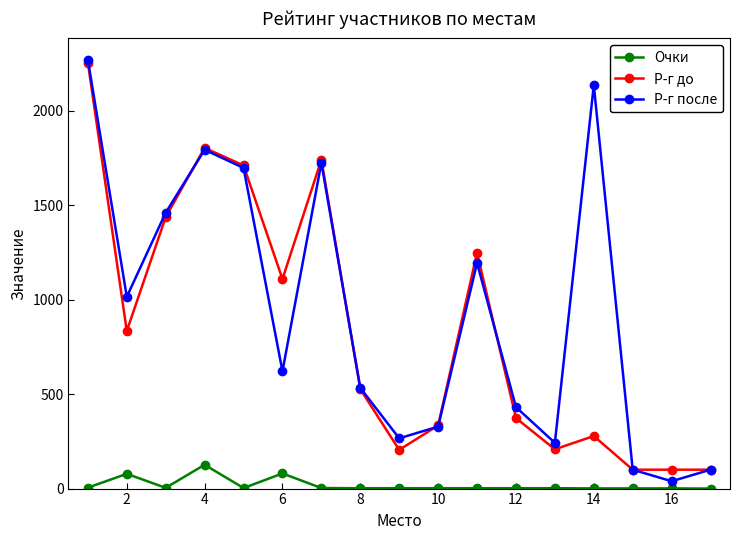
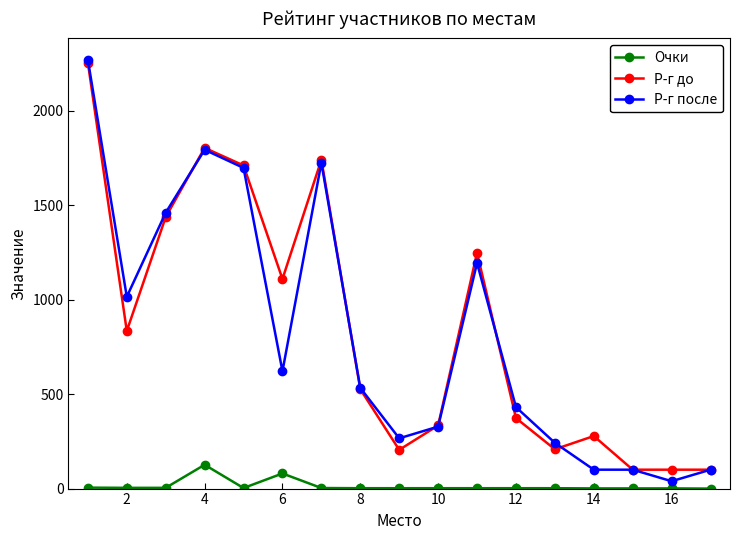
Очки, 2: 80 -> 0
Р-г после, 14: 2140 -> 100
